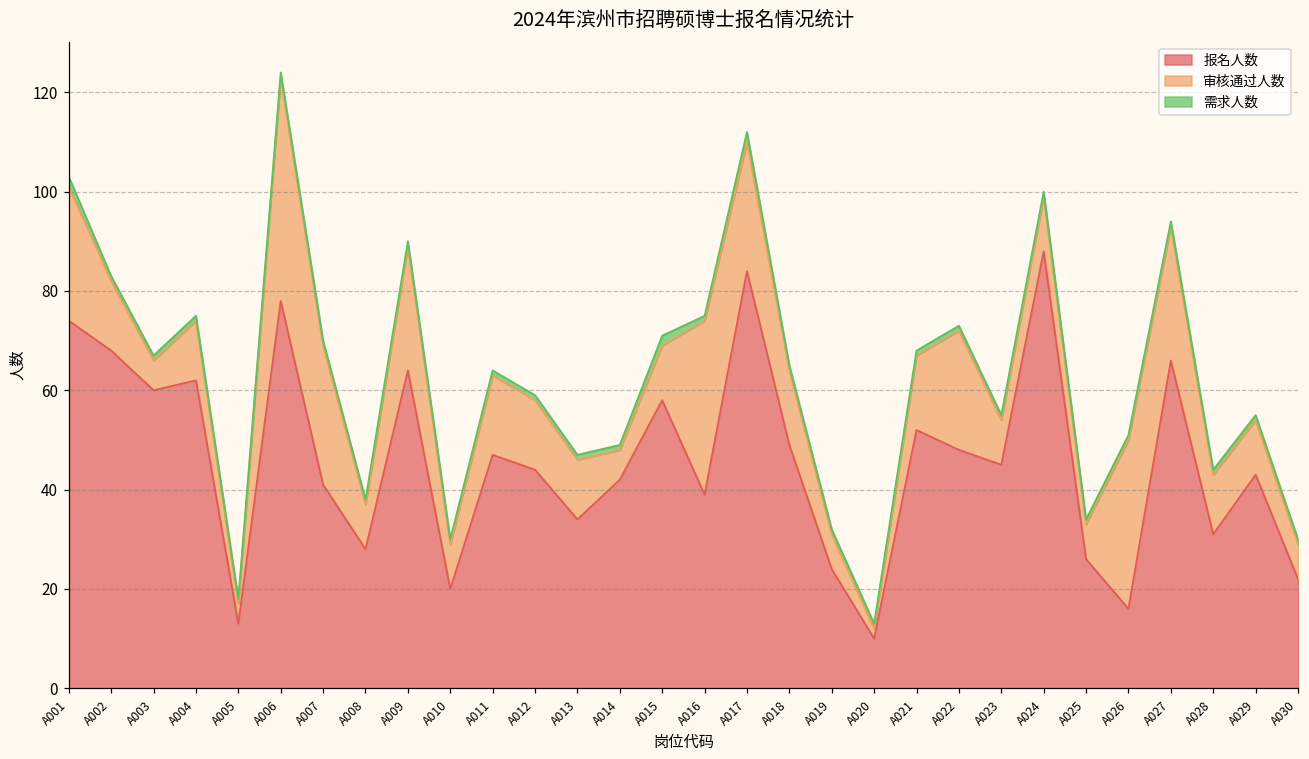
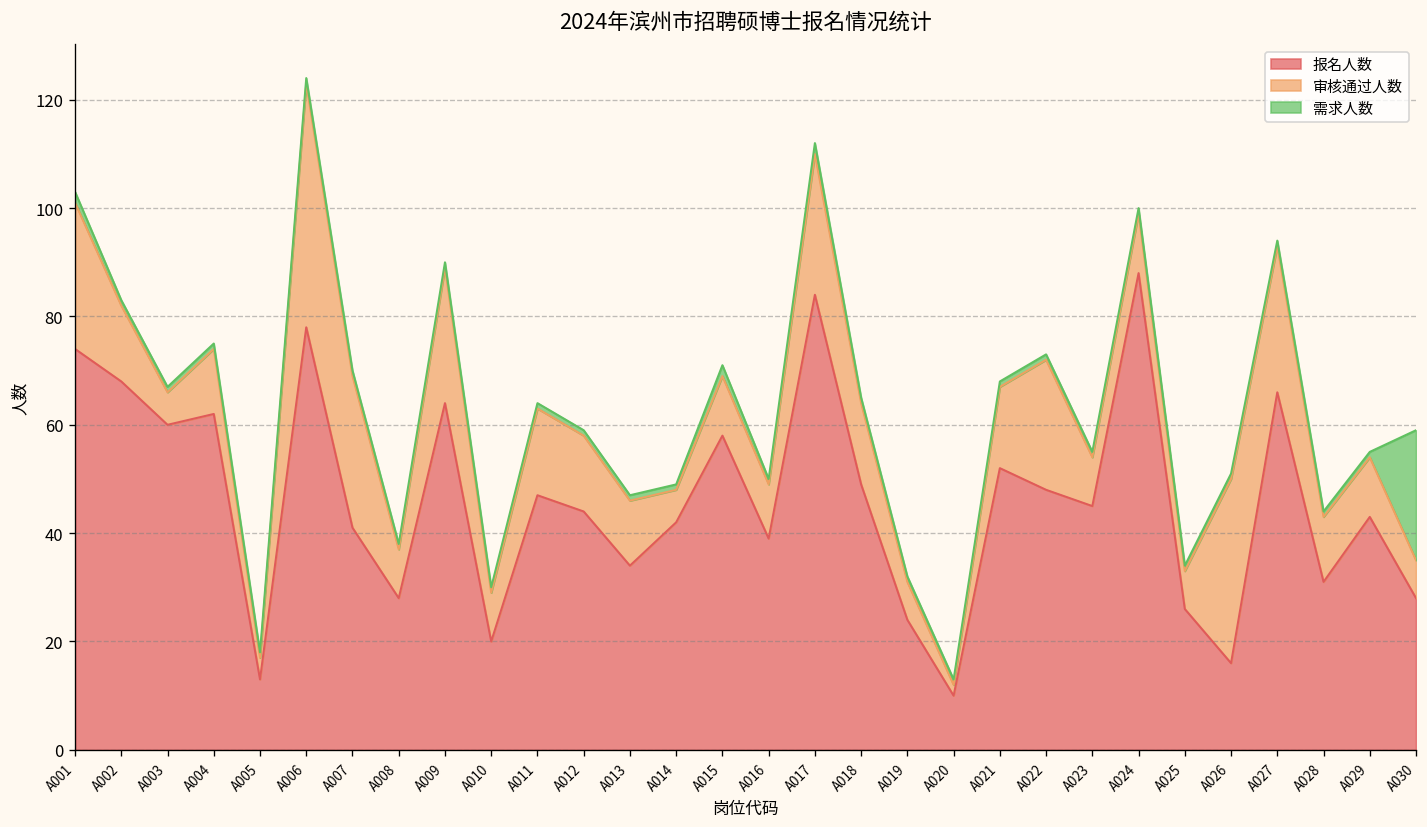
审核通过人数, A016: 35 -> 10
报名人数, A030: 22 -> 28
需求人数, A030: 1 -> 24
